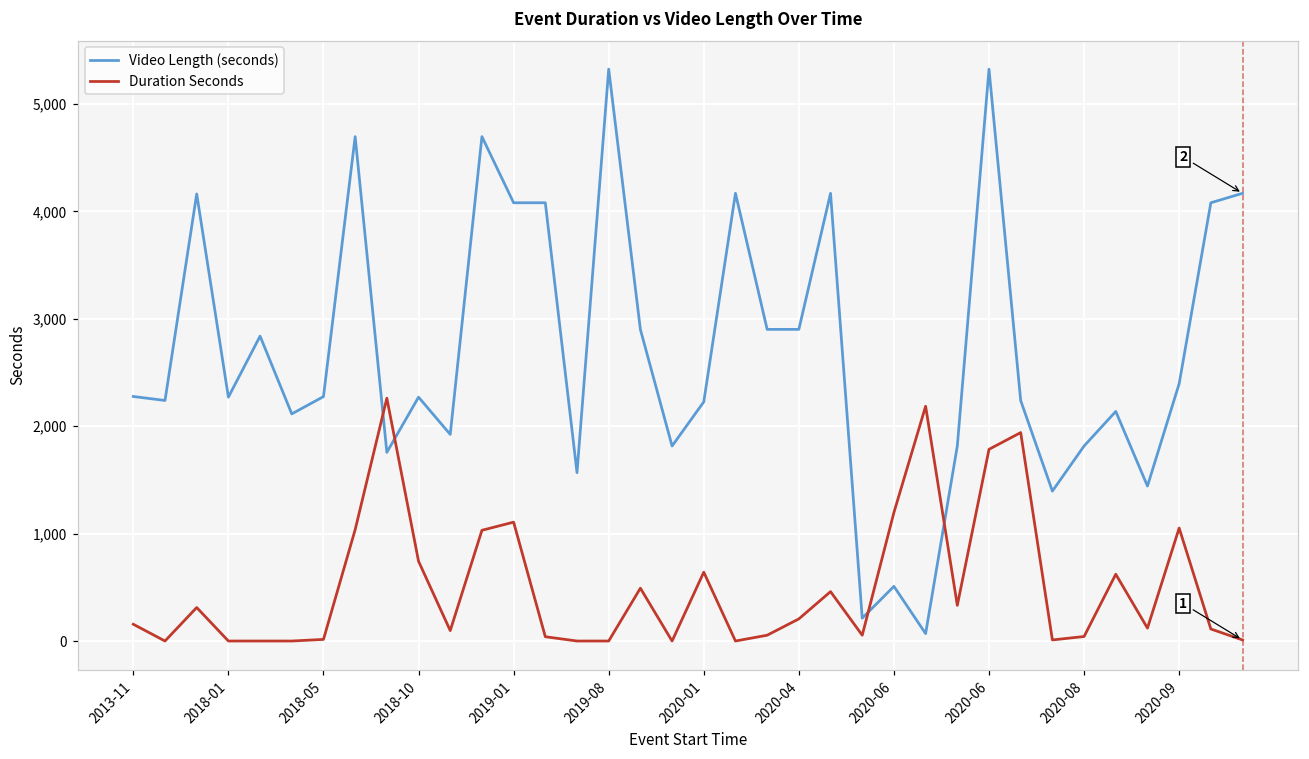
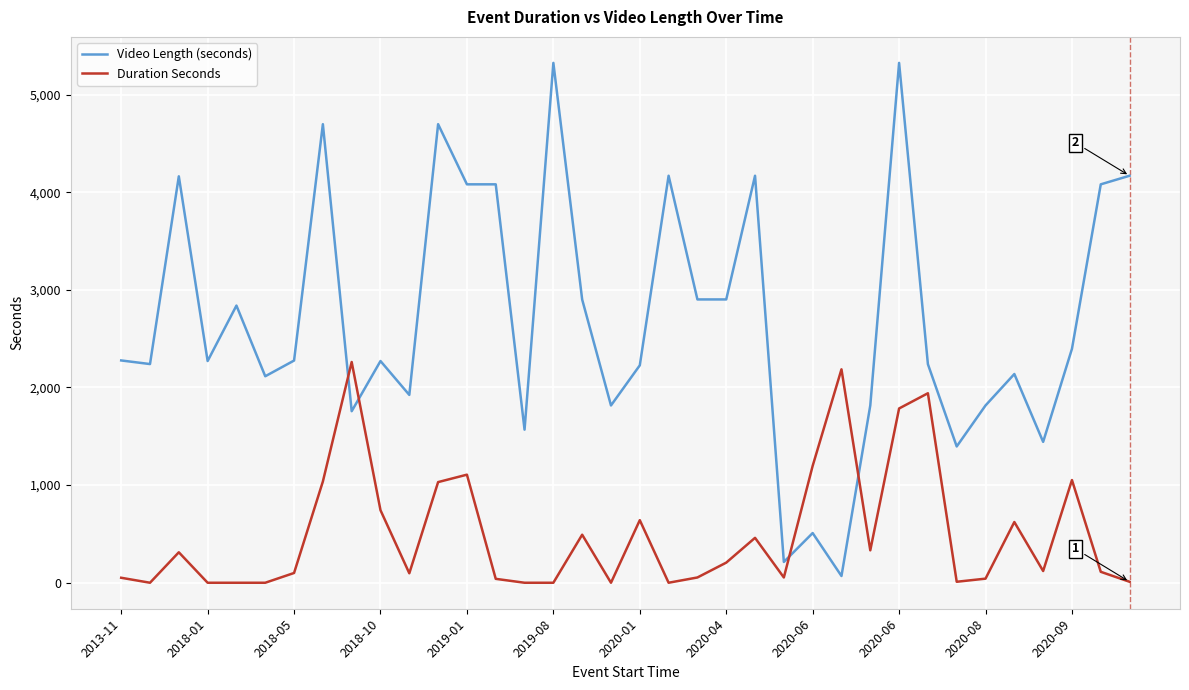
Duration Seconds, 2013-11: 200 -> 100
Duration Seconds, 2018-05: 0 -> 100
